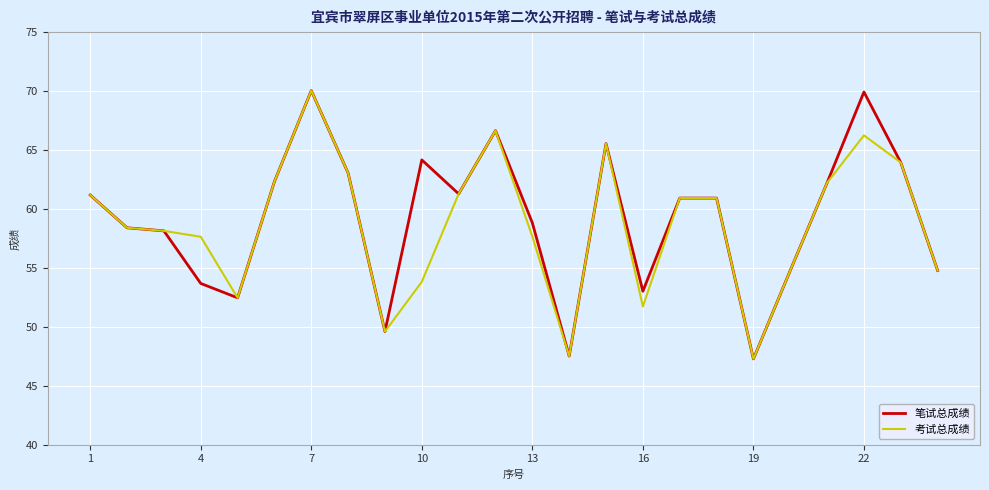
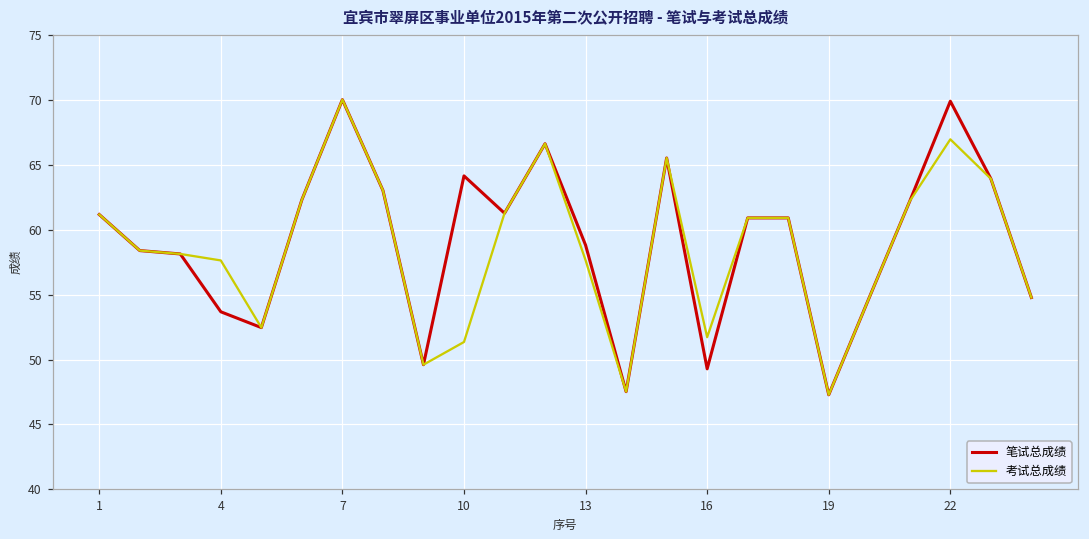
考试总成绩, 10: 53.8 -> 51.4
笔试总成绩, 16: 53.0 -> 49.3
考试总成绩, 22: 66.2 -> 67.0
